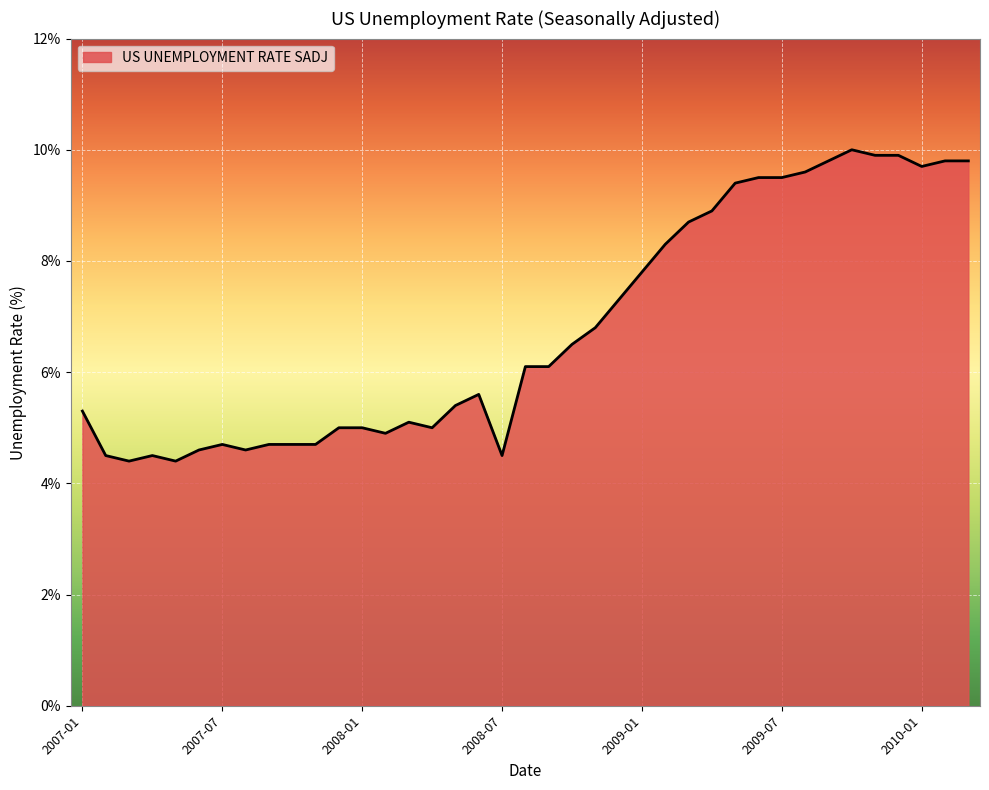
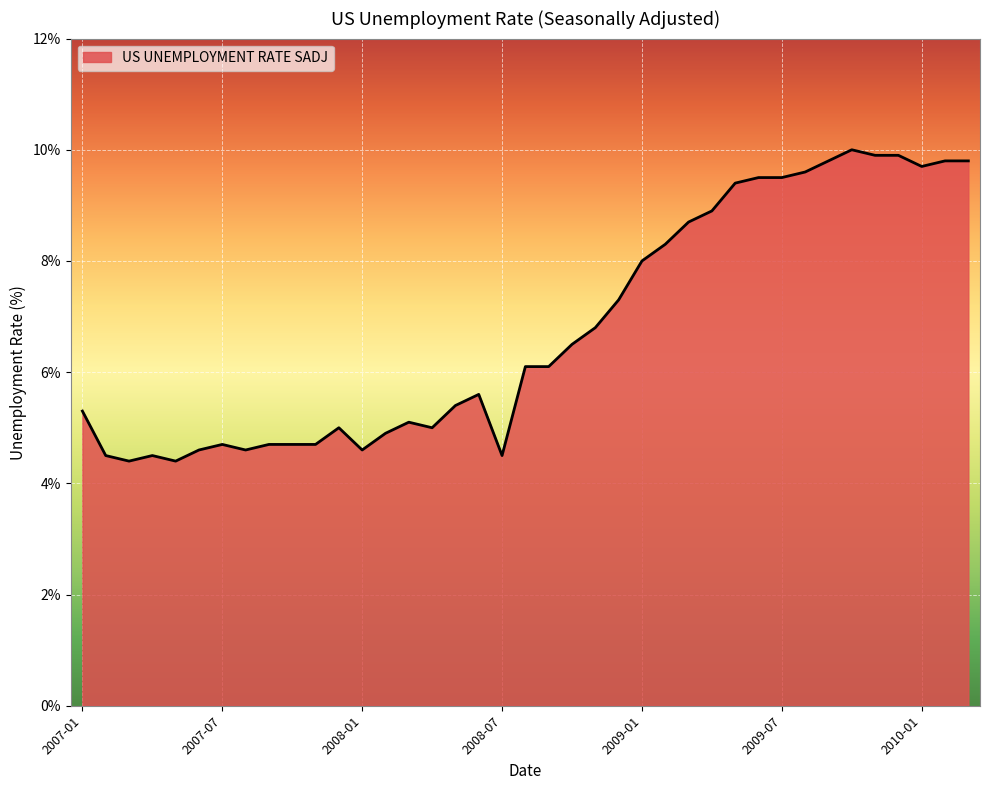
2008-01: 5.0% -> 4.6%
2009-01: 7.8% -> 8.0%
